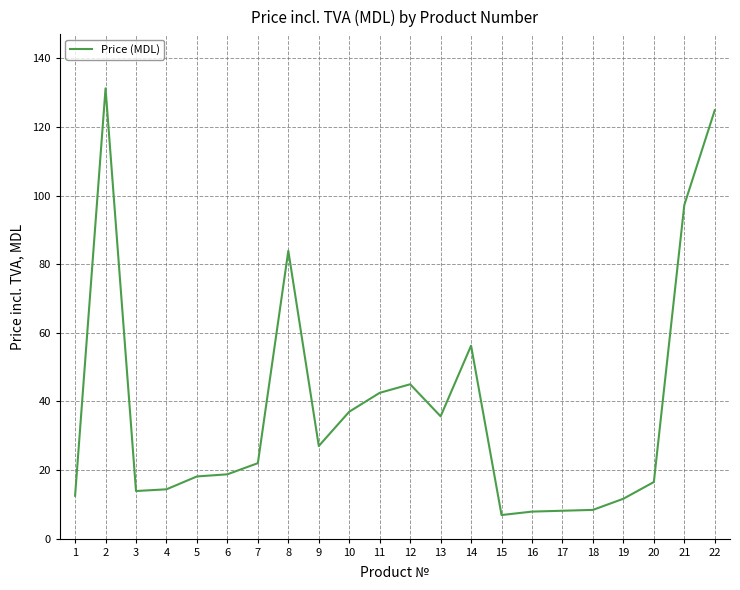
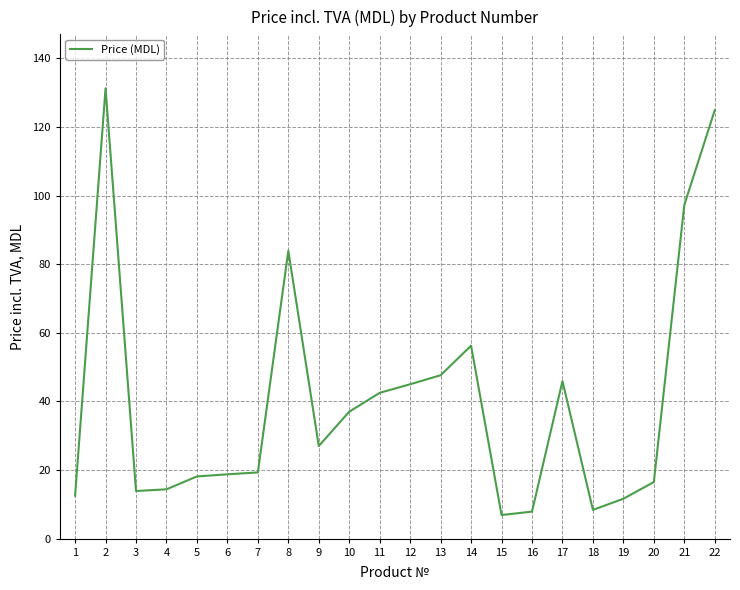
7: 22 -> 19
13: 36 -> 48
17: 8 -> 46
